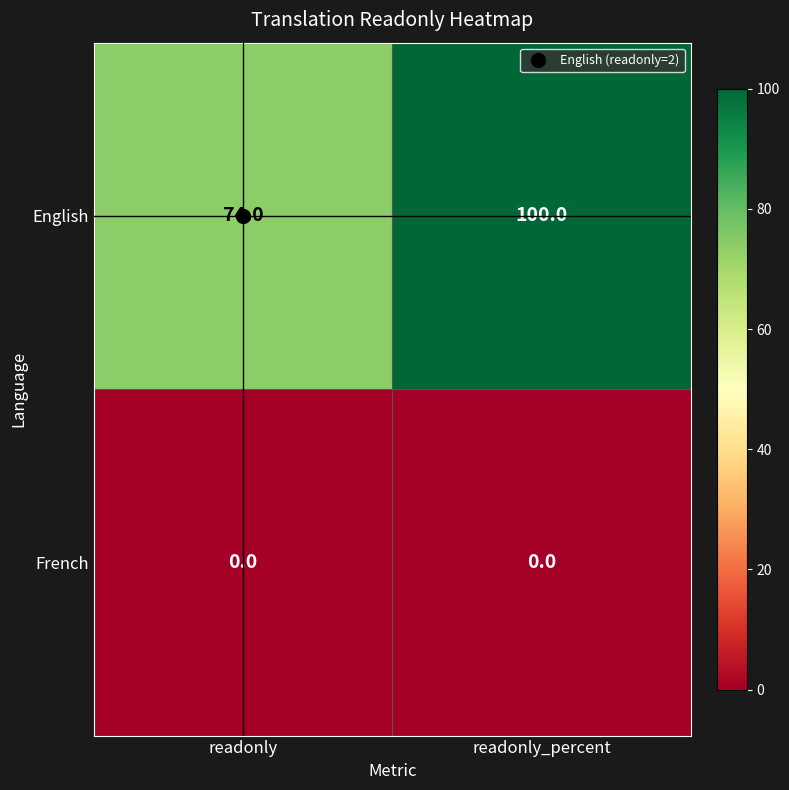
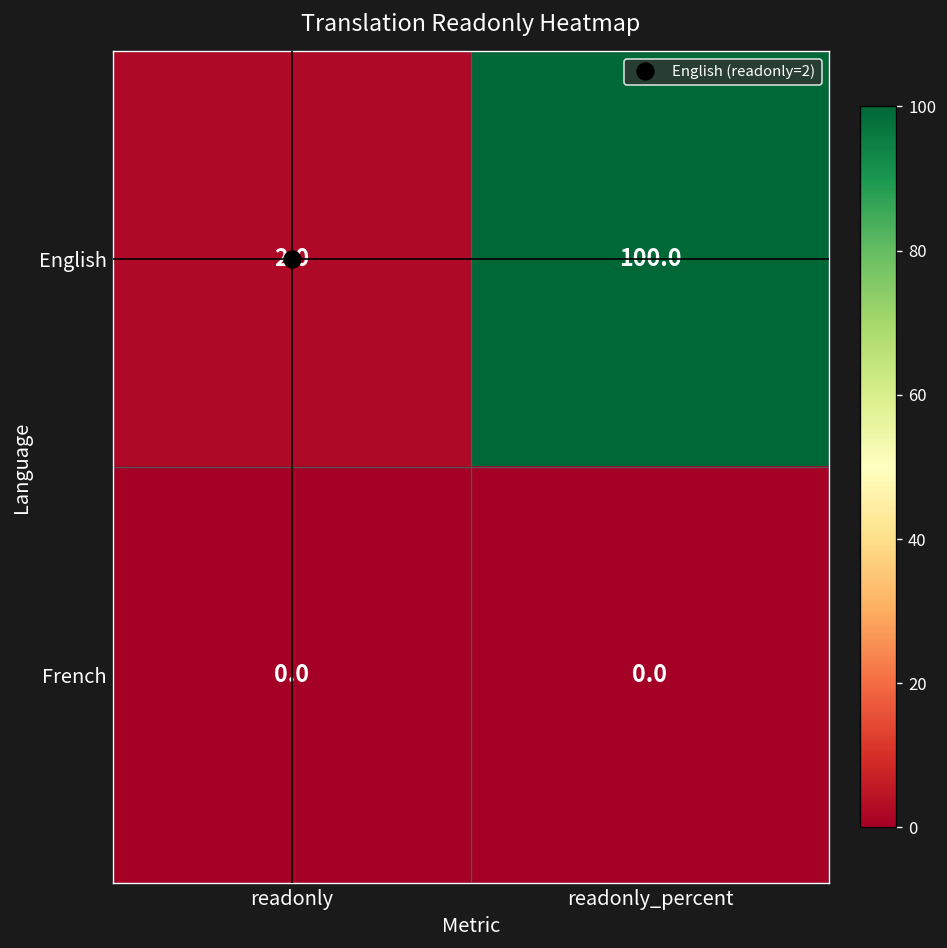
English, readonly: 74.0 -> 2.0
